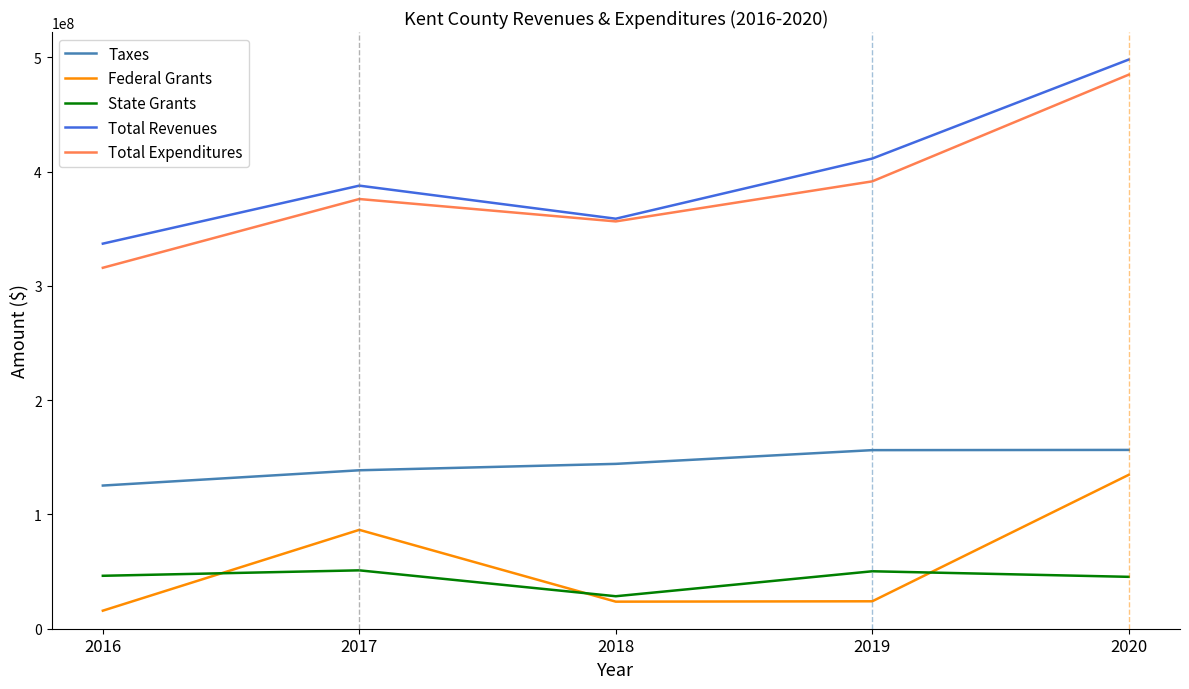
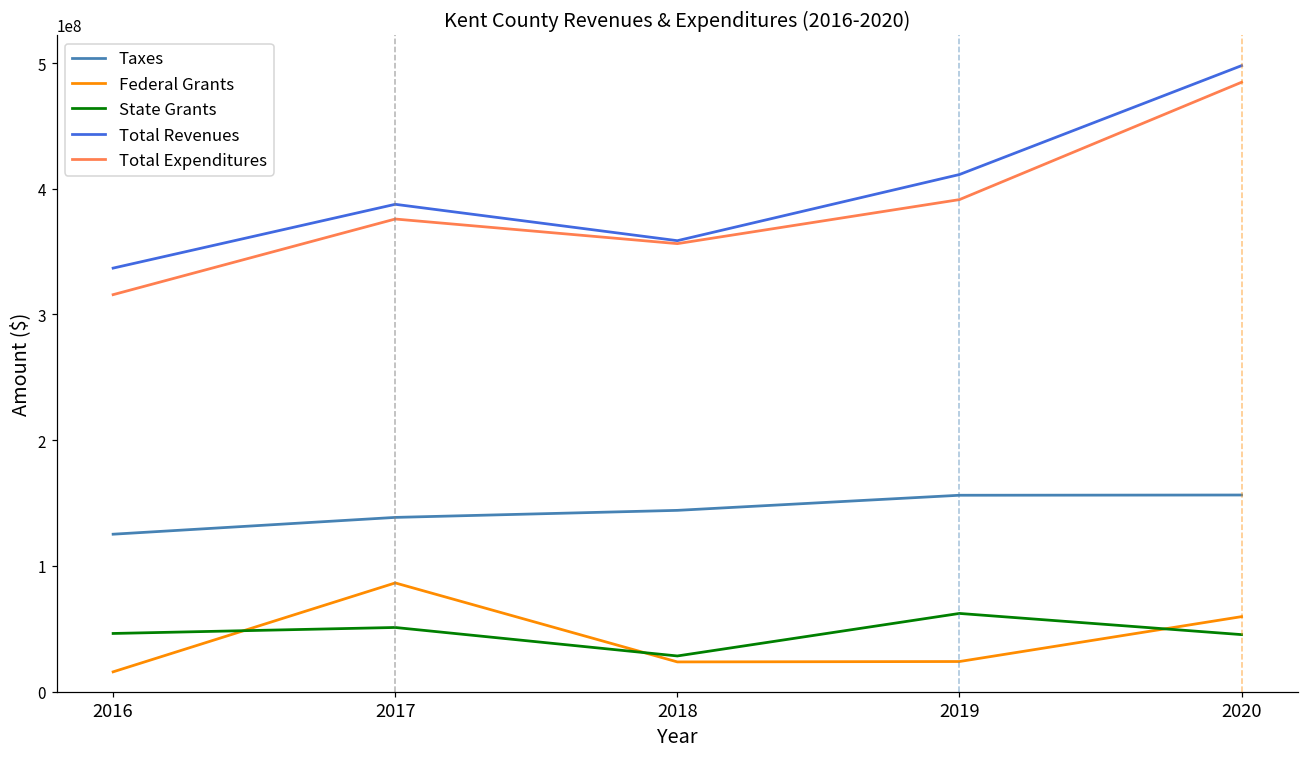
State Grants, 2019: 50000000 -> 62000000
Federal Grants, 2020: 135000000 -> 60000000
